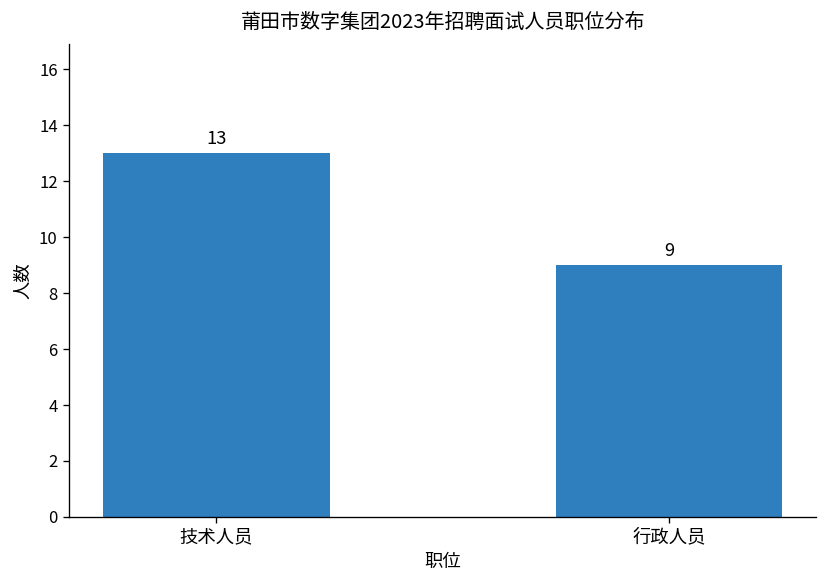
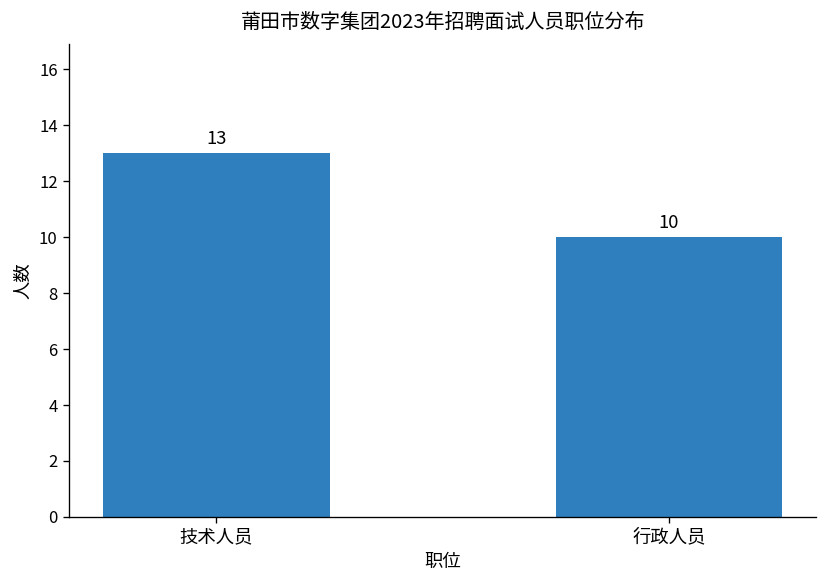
行政人员: 9 -> 10
